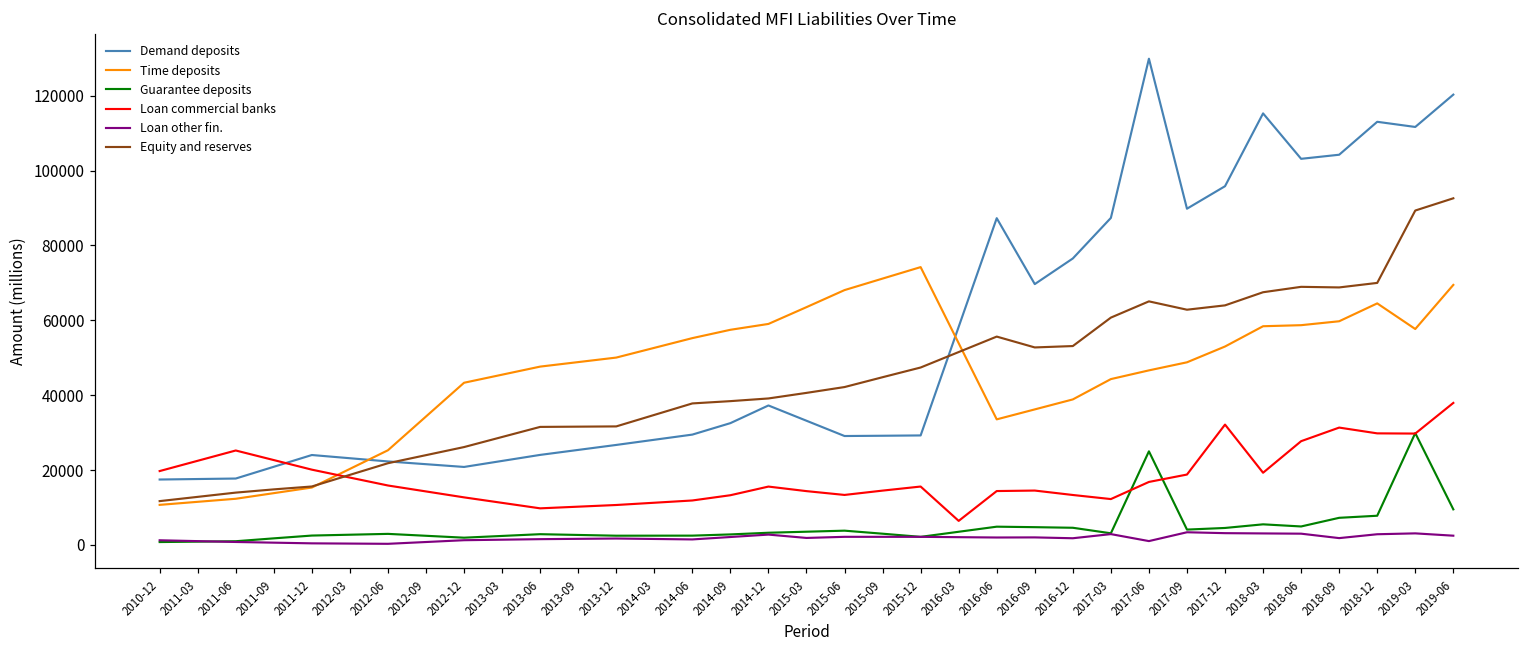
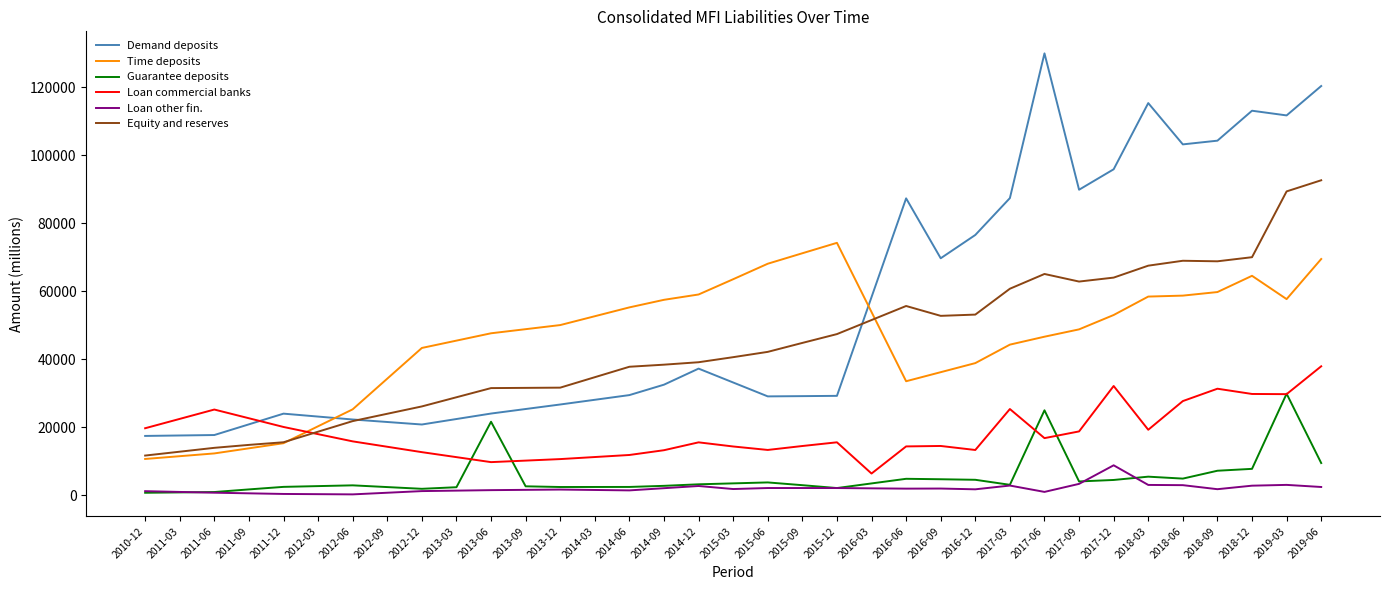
Guarantee deposits, 2013-06: 3000 -> 22000
Loan commercial banks, 2017-03: 12000 -> 25000
Loan other fin., 2017-12: 3000 -> 9000
